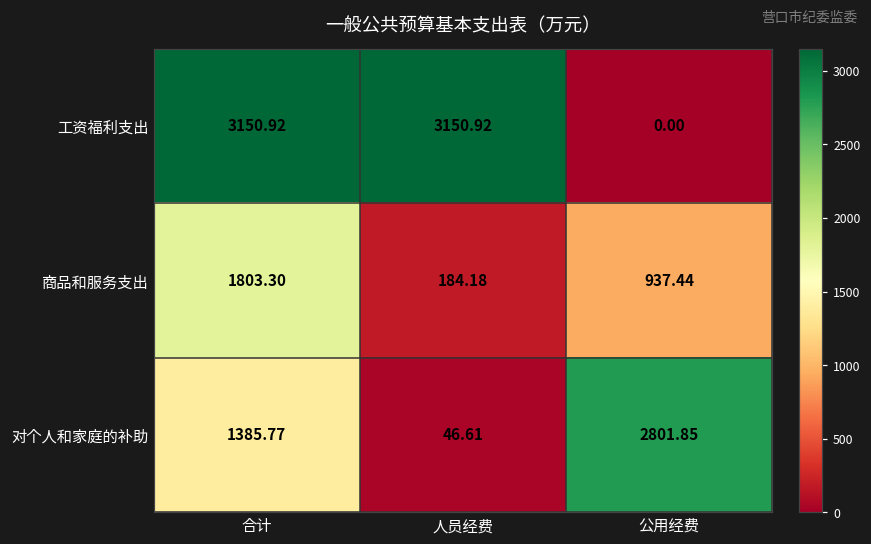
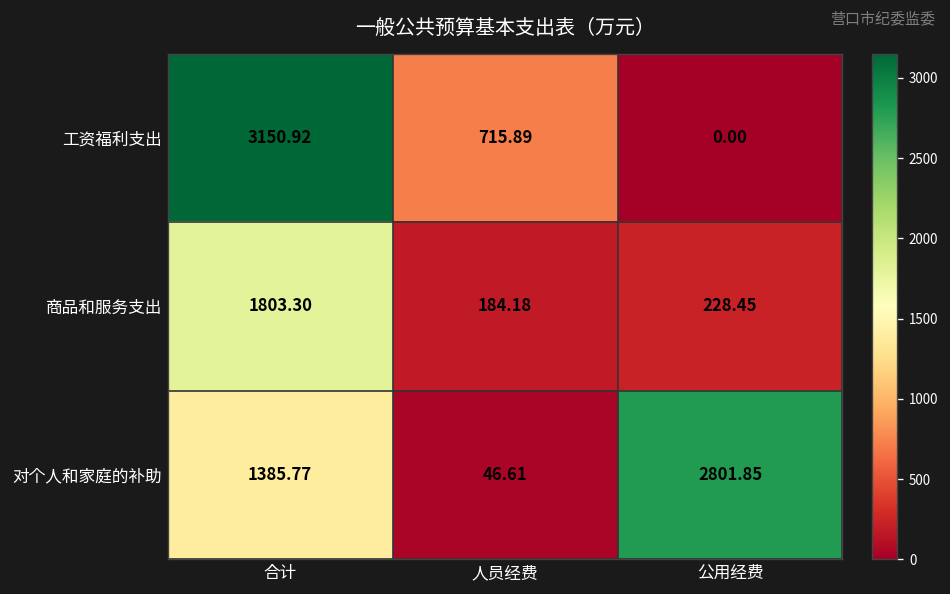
工资福利支出, 人员经费: 3150.92 -> 715.89
商品和服务支出, 公用经费: 937.44 -> 228.45
